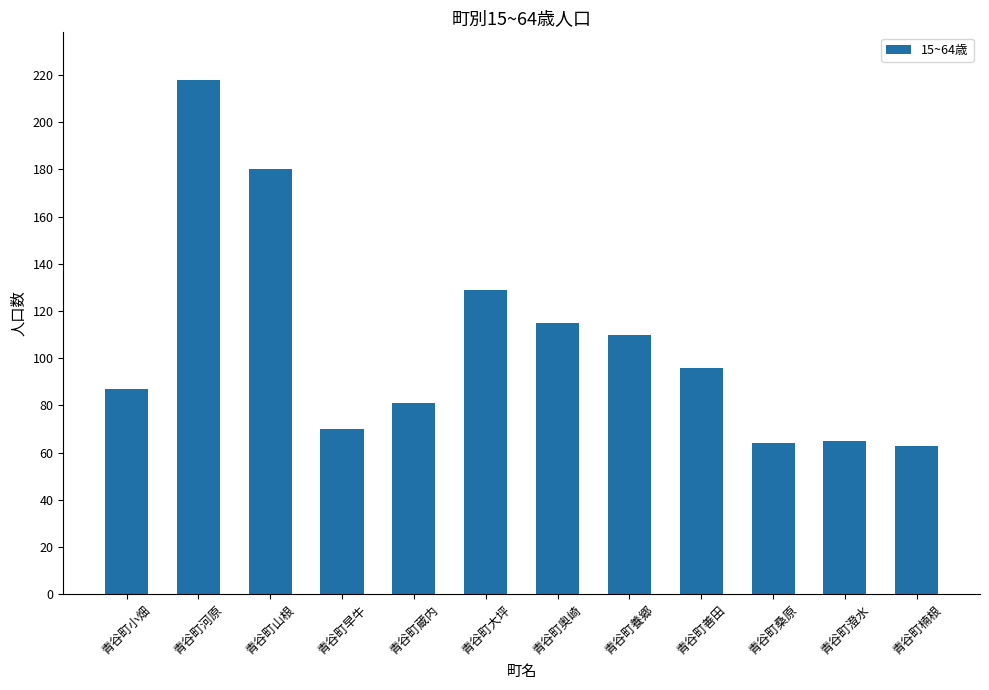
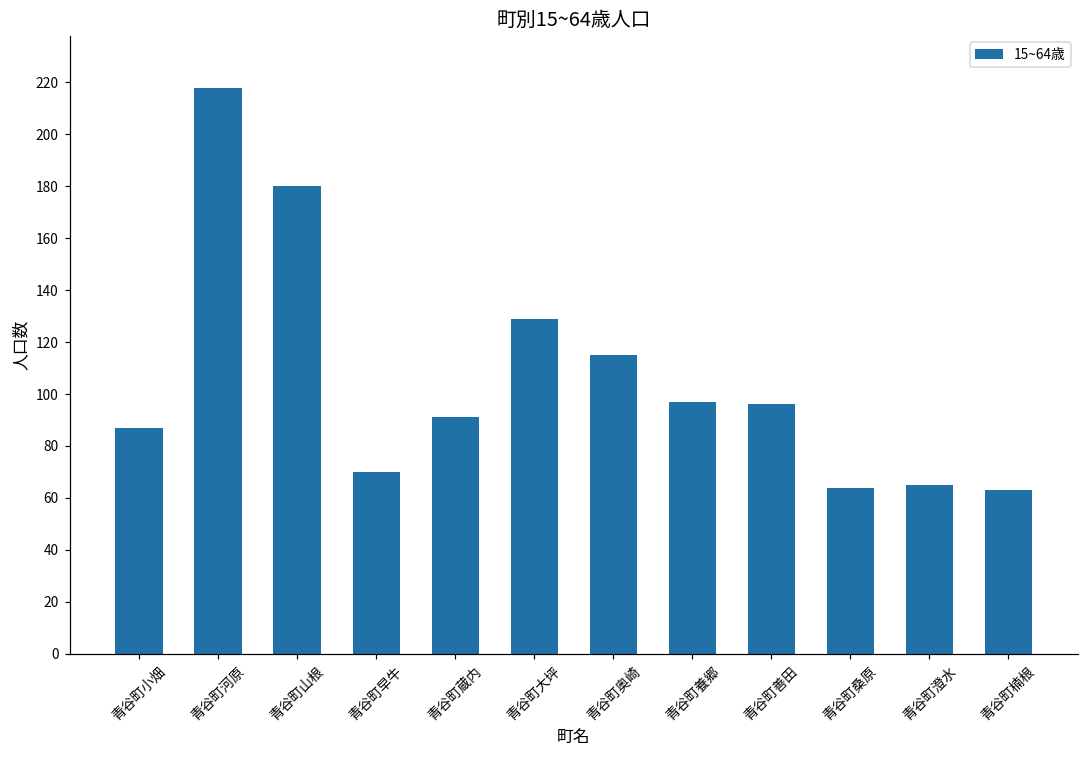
青谷町蔵内: 81 -> 91
青谷町養郷: 110 -> 97
